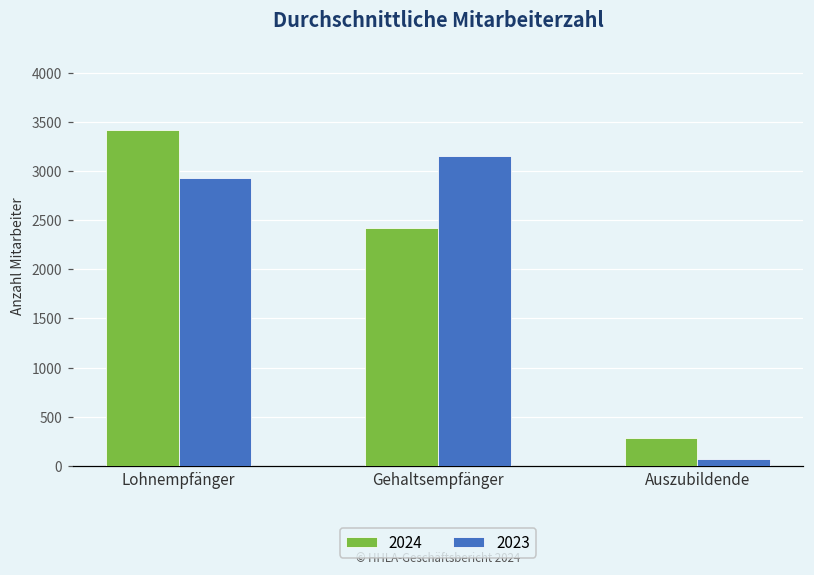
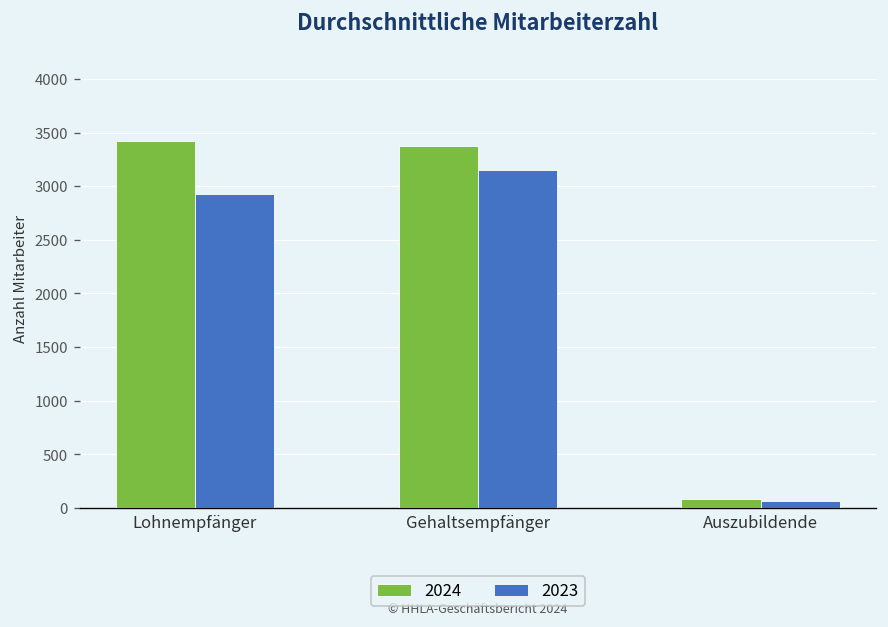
2024, Gehaltsempfänger: 2400 -> 3400
2024, Auszubildende: 300 -> 100
